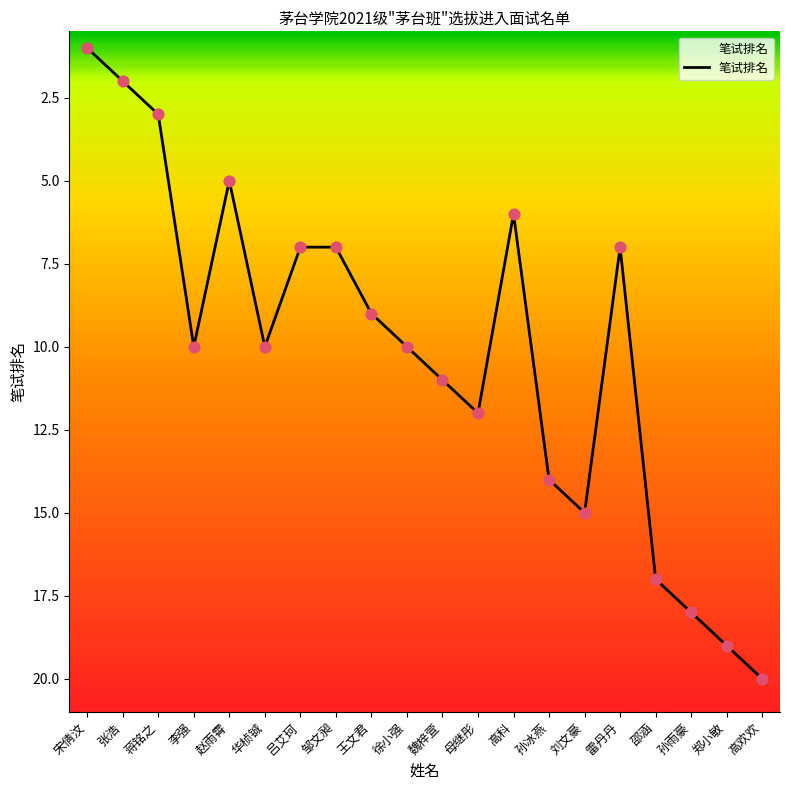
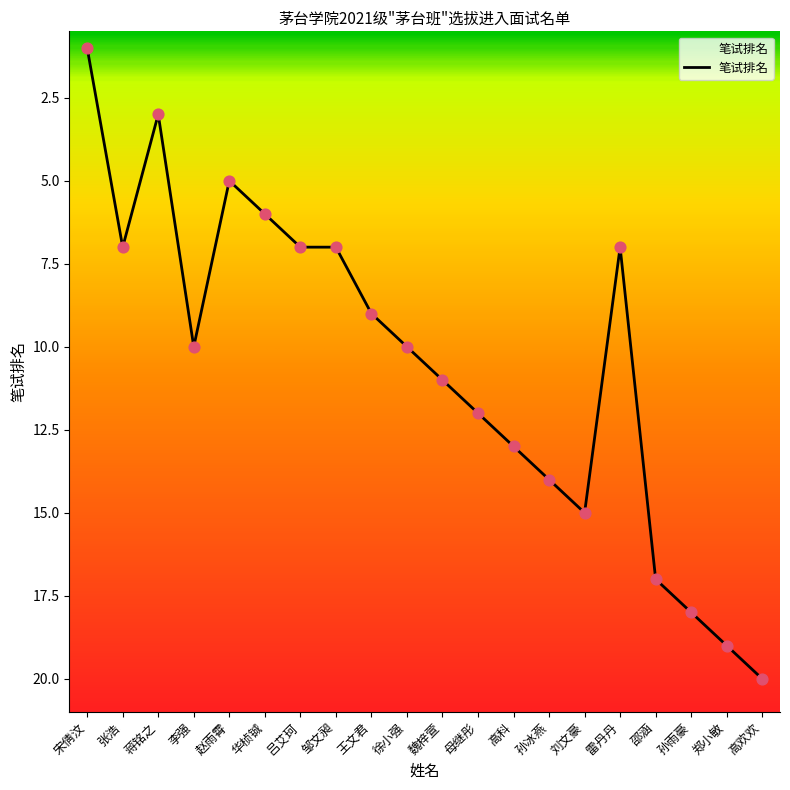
张浩: 2 -> 7
华桢铖: 10 -> 6
高科: 6 -> 13
